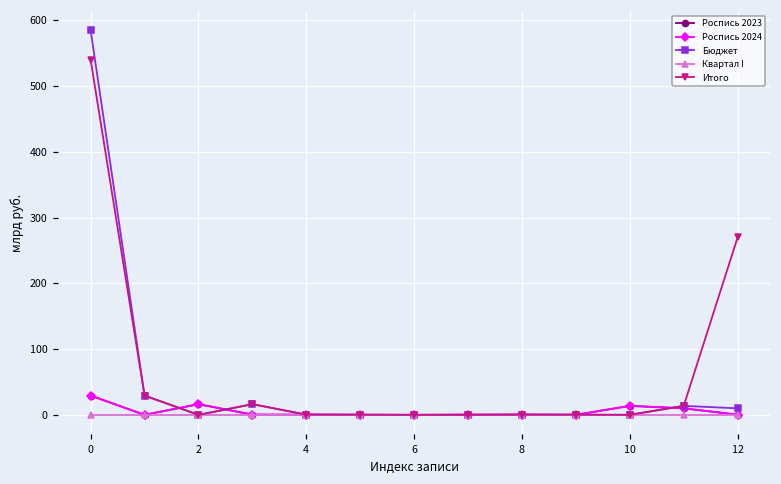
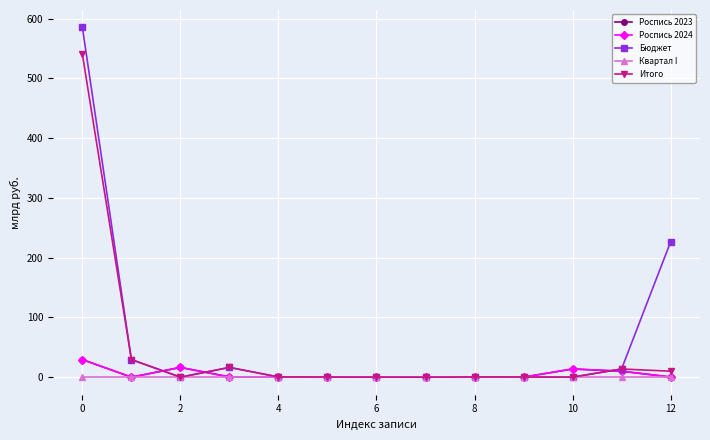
Бюджет, 12: 10 -> 230
Итого, 12: 270 -> 10
